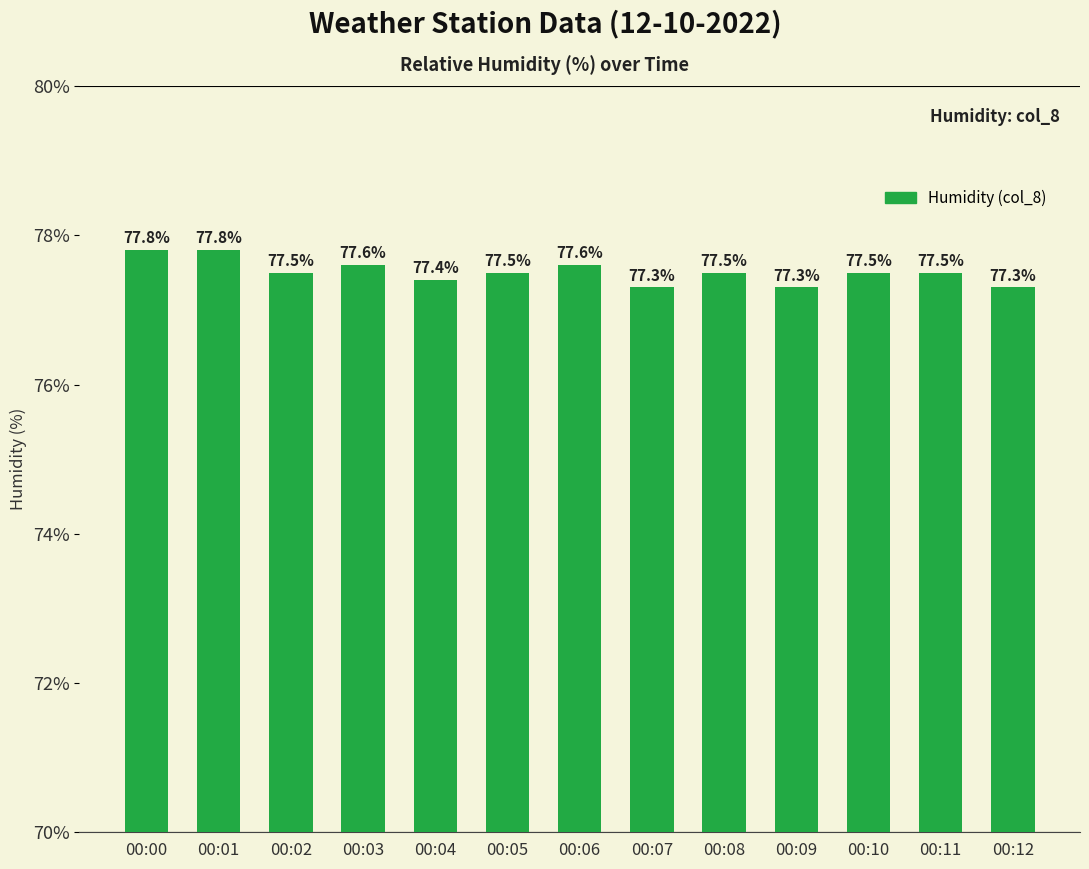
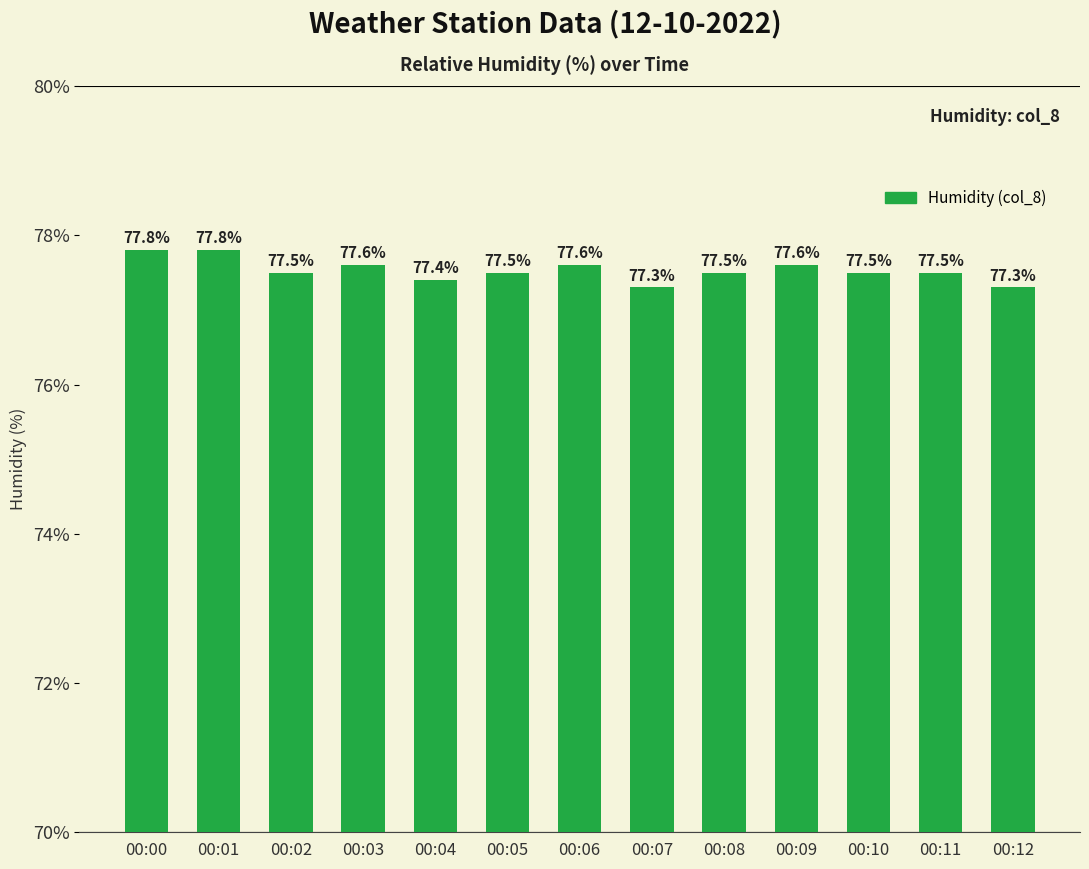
00:09: 77.3% -> 77.6%
